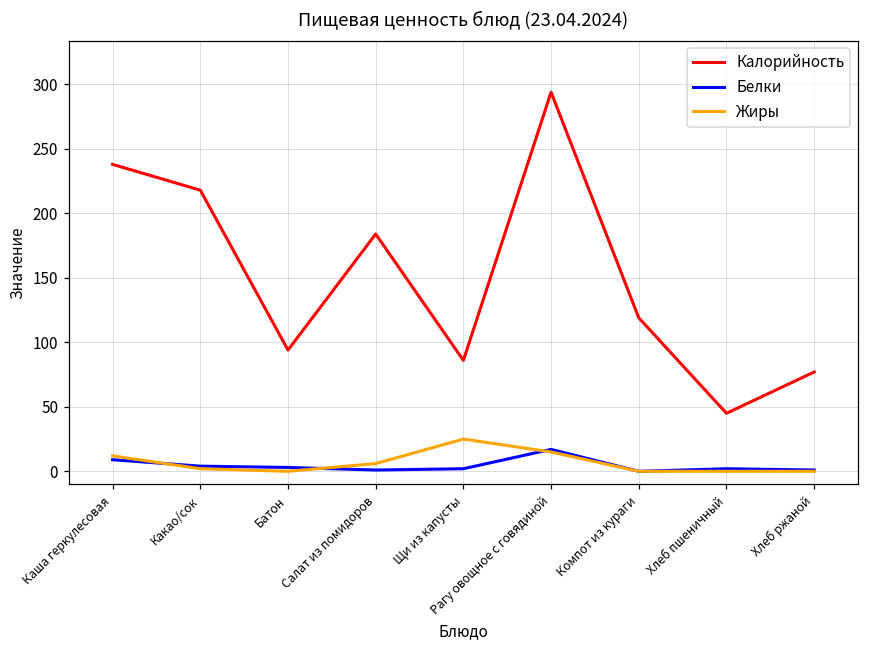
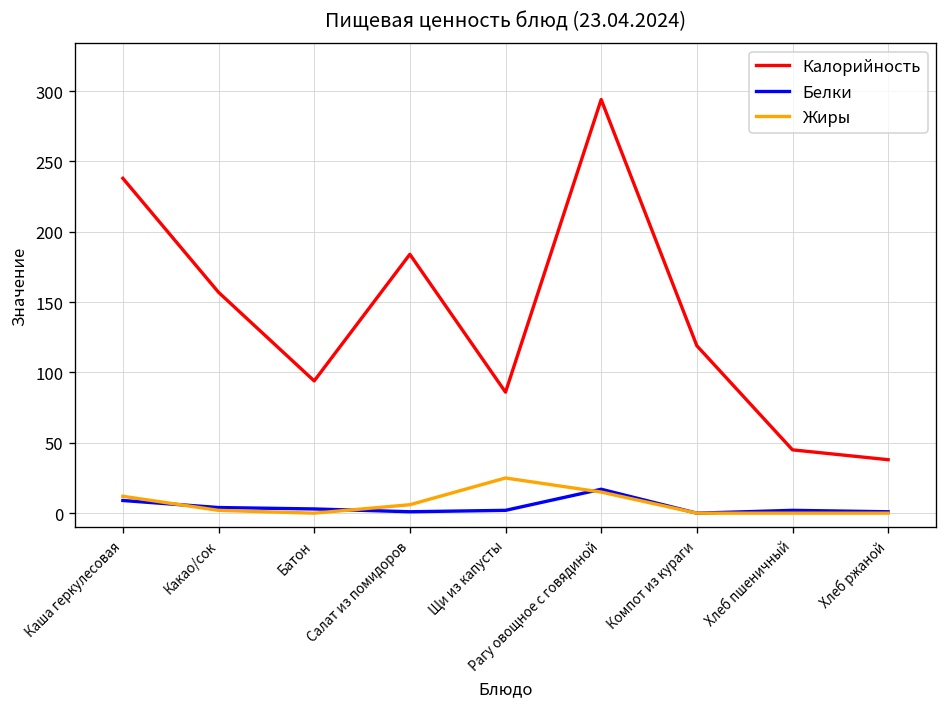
Калорийность, Какао/сок: 218 -> 157
Калорийность, Хлеб ржаной: 77 -> 38
